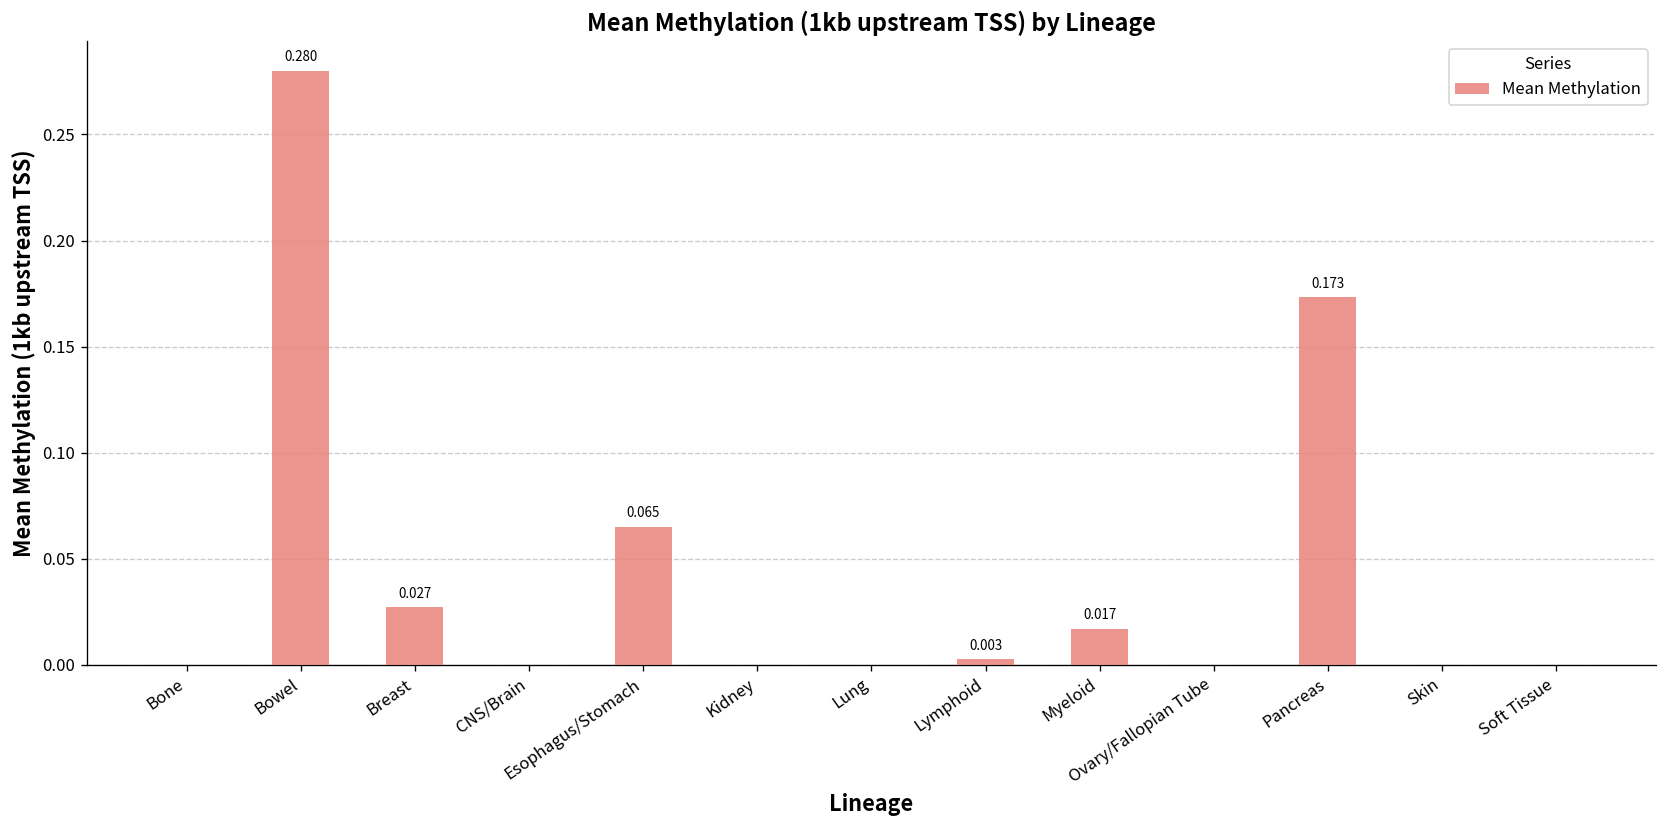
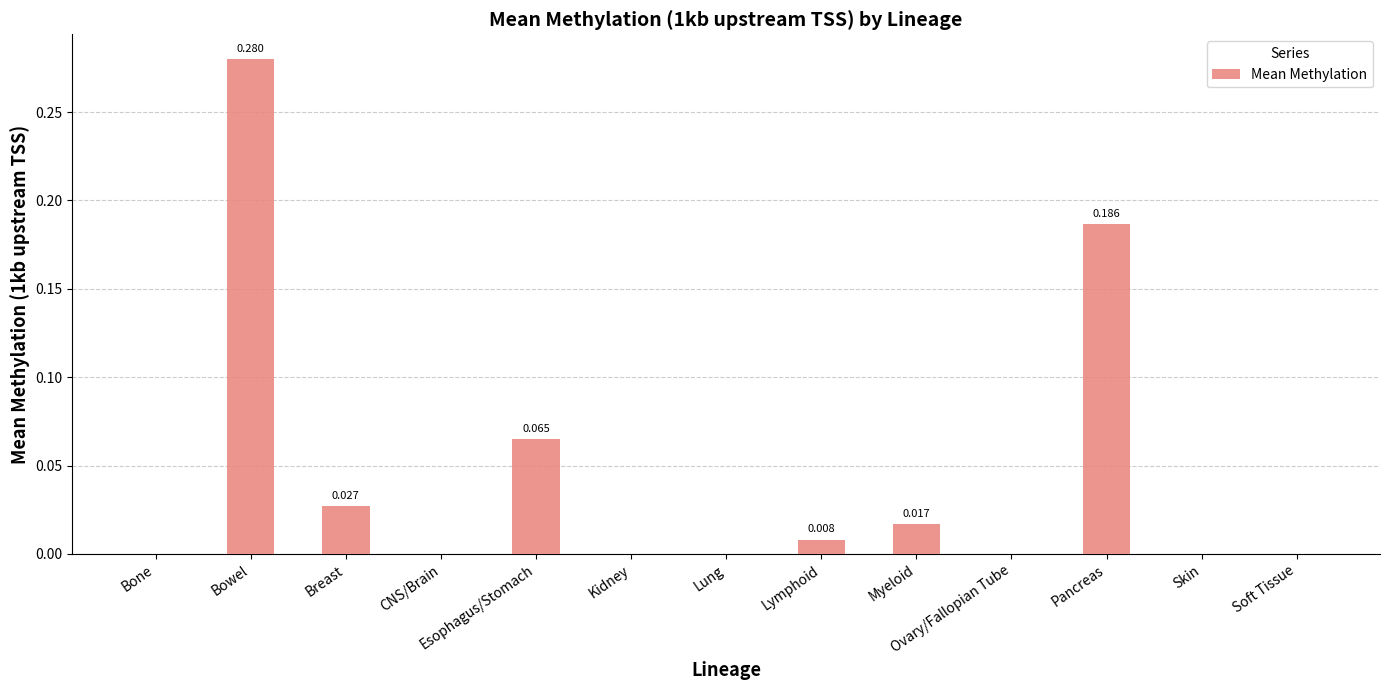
Lymphoid: 0.003 -> 0.008
Pancreas: 0.173 -> 0.186
